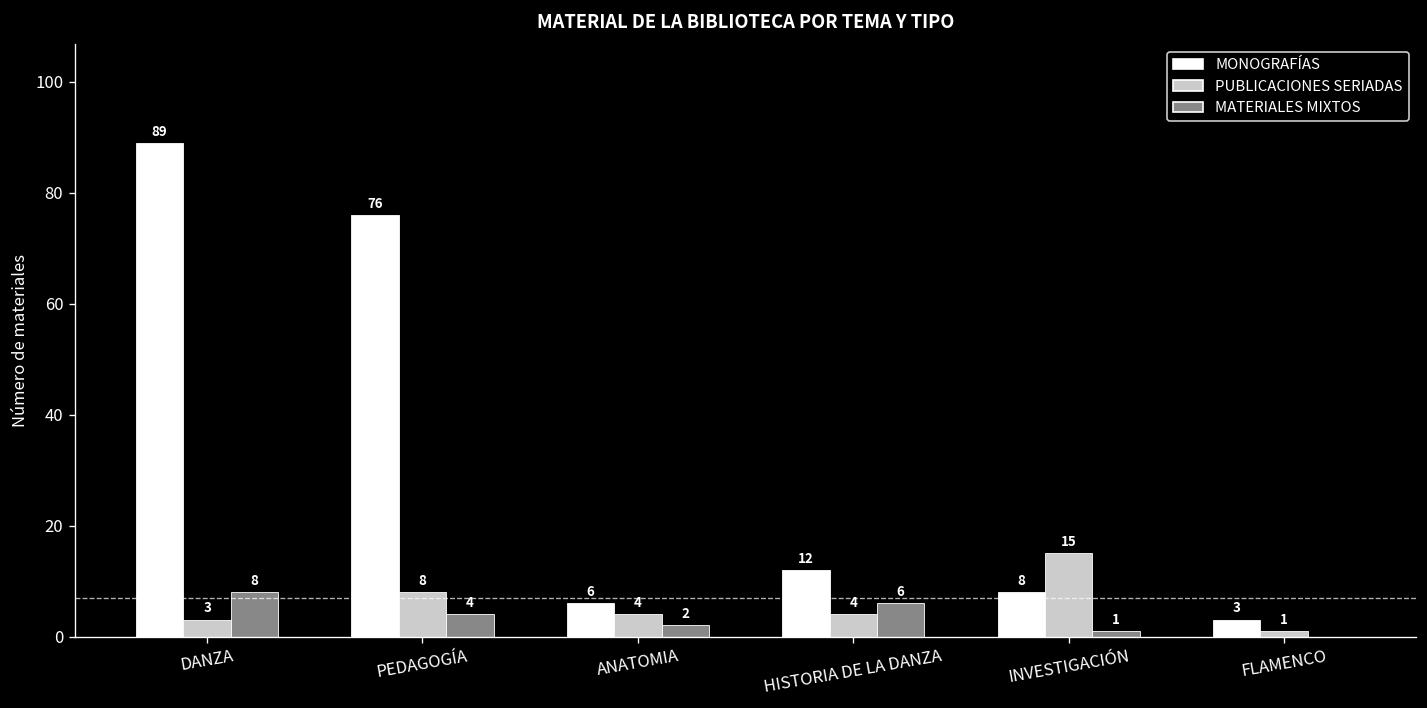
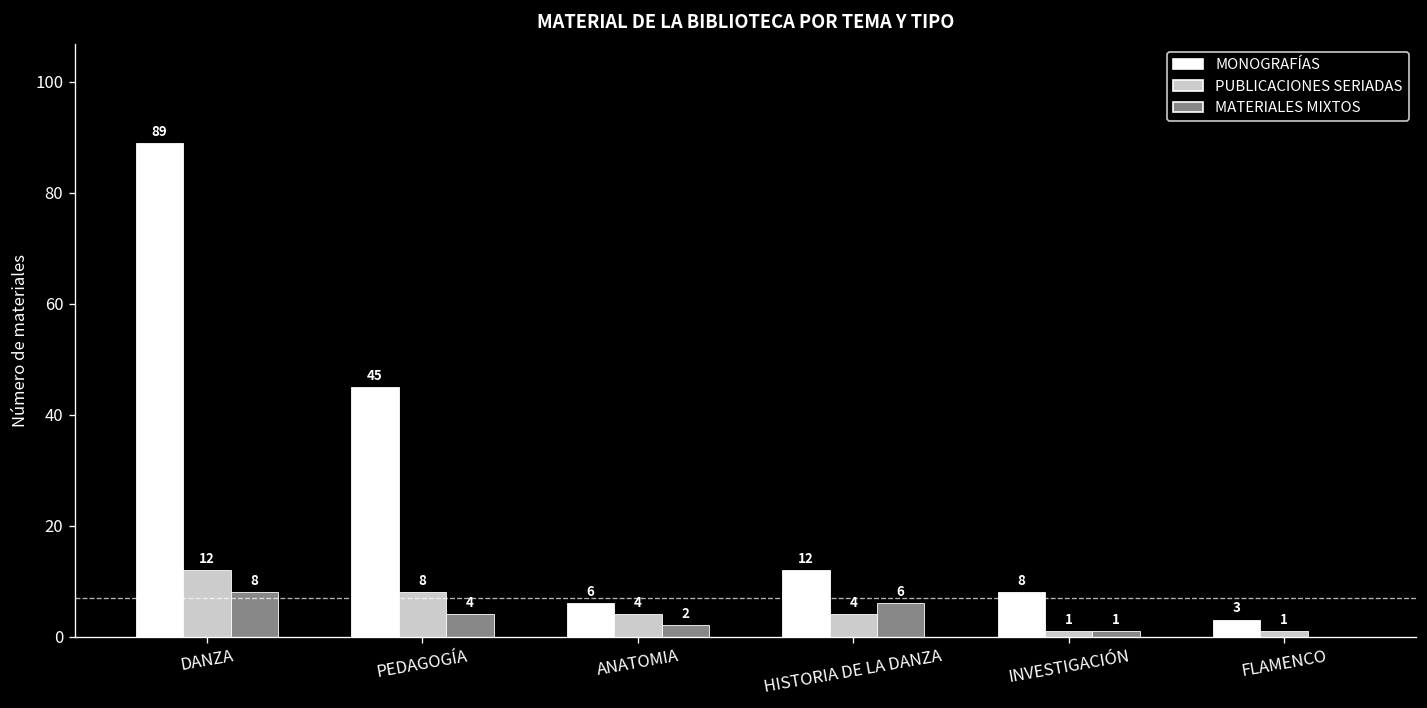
PUBLICACIONES SERIADAS, DANZA: 3 -> 12
MONOGRAFÍAS, PEDAGOGÍA: 76 -> 45
PUBLICACIONES SERIADAS, INVESTIGACIÓN: 15 -> 1
